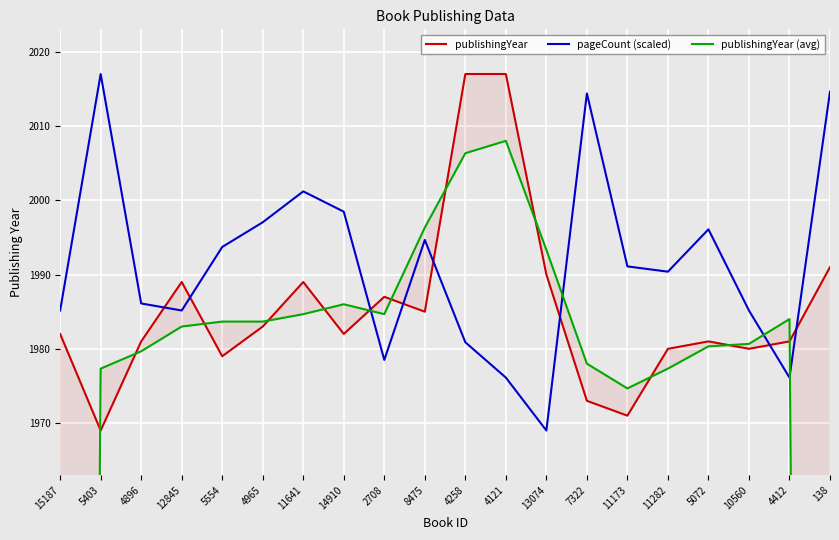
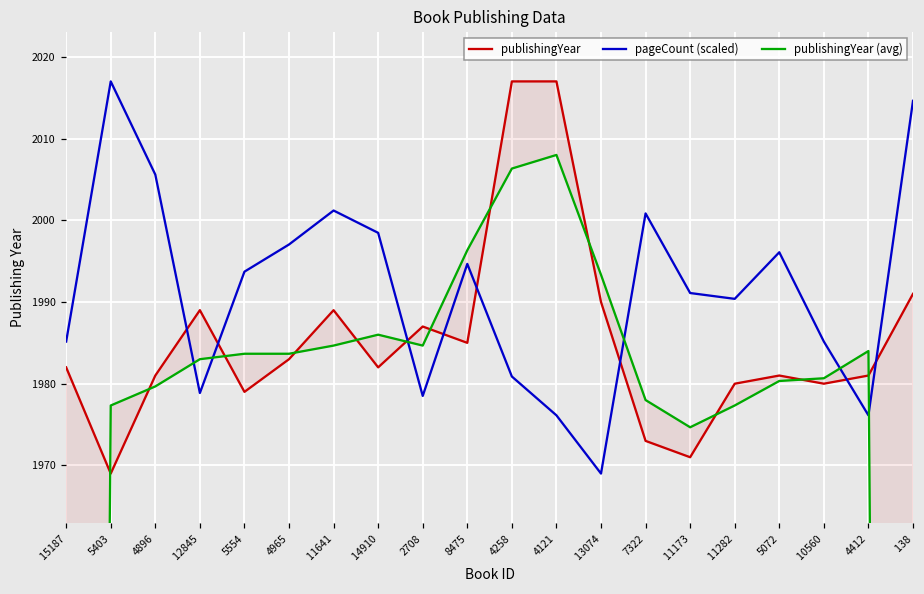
pageCount (scaled), 4896: 1986 -> 2006
pageCount (scaled), 12845: 1985 -> 1979
pageCount (scaled), 7322: 2014 -> 2001
